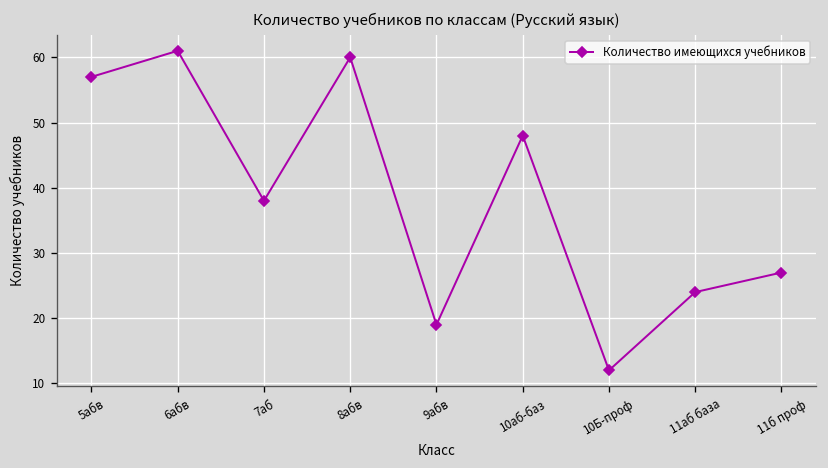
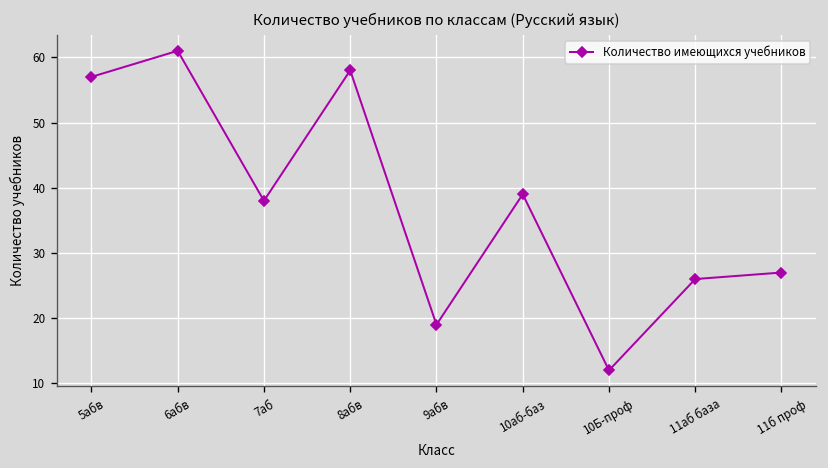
8абв: 60 -> 58
10аб-баз: 48 -> 39
11аб база: 24 -> 26
